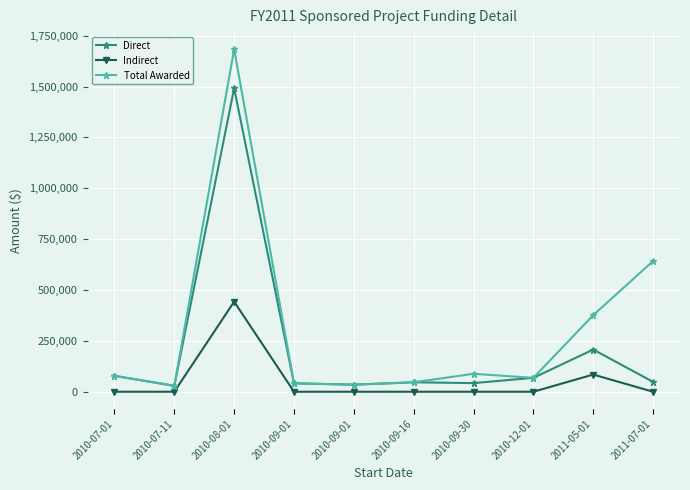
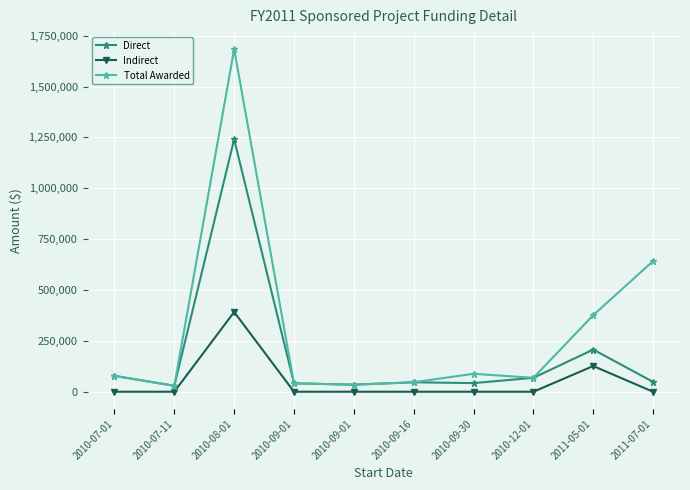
Direct, 2010-08-01: 1,490,000 -> 1,240,000
Indirect, 2010-08-01: 440,000 -> 390,000
Indirect, 2011-05-01: 80,000 -> 130,000
